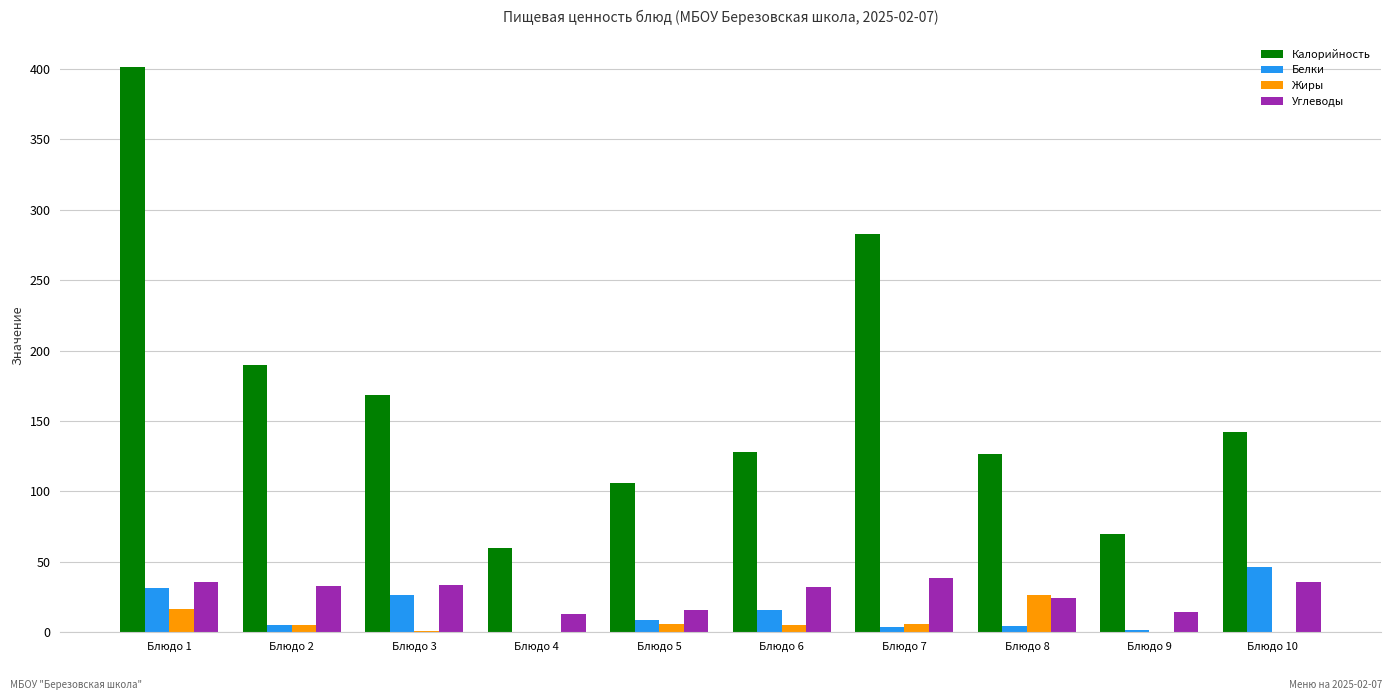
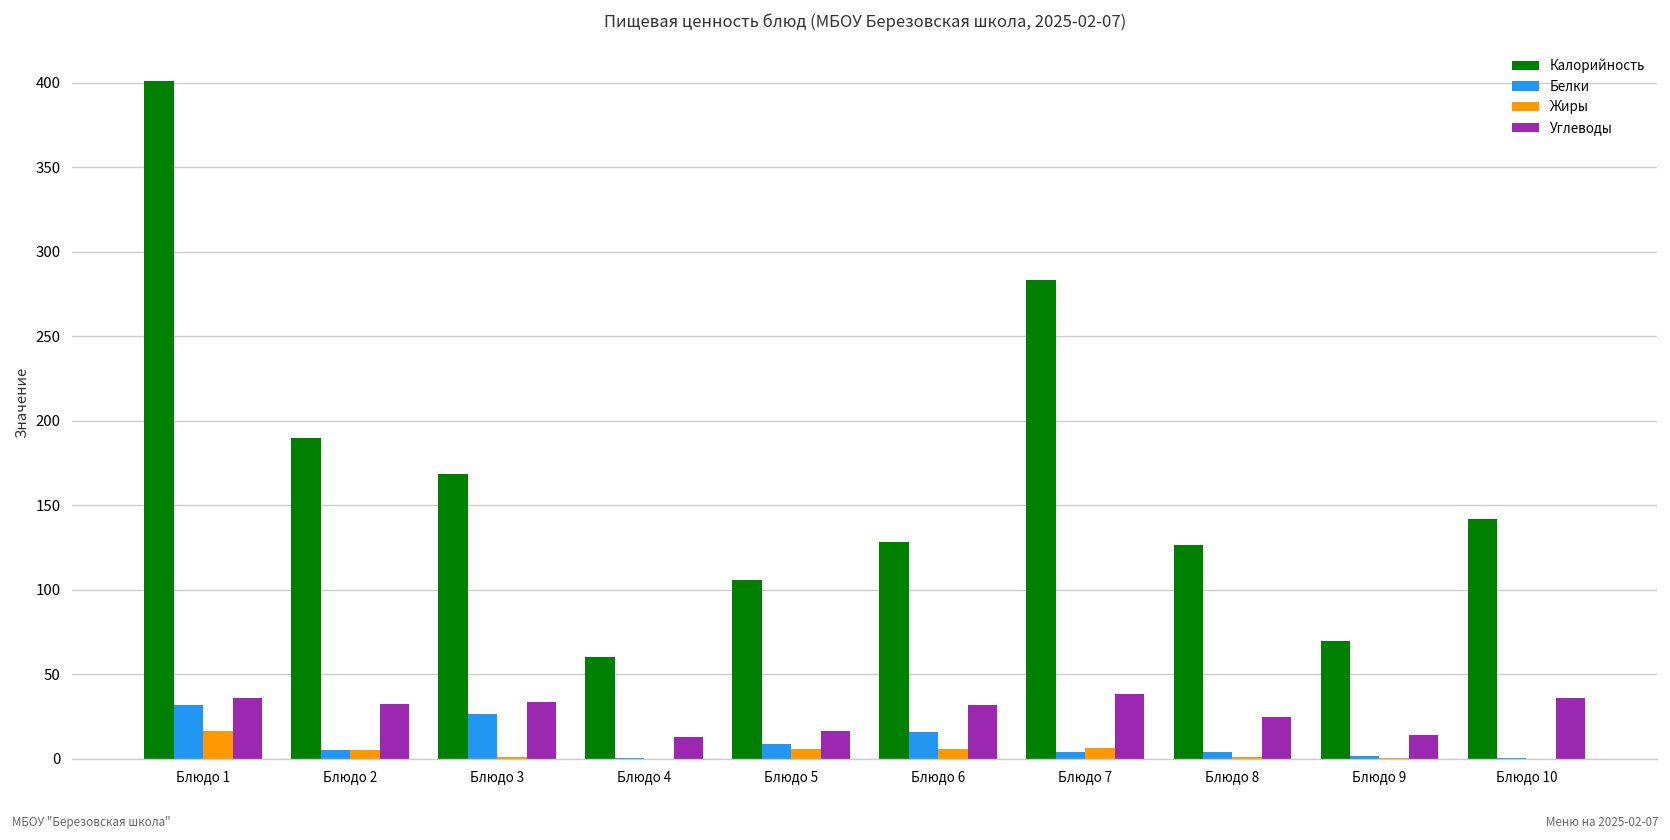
Жиры, Блюдо 8: 26 -> 1
Белки, Блюдо 10: 47 -> 0
